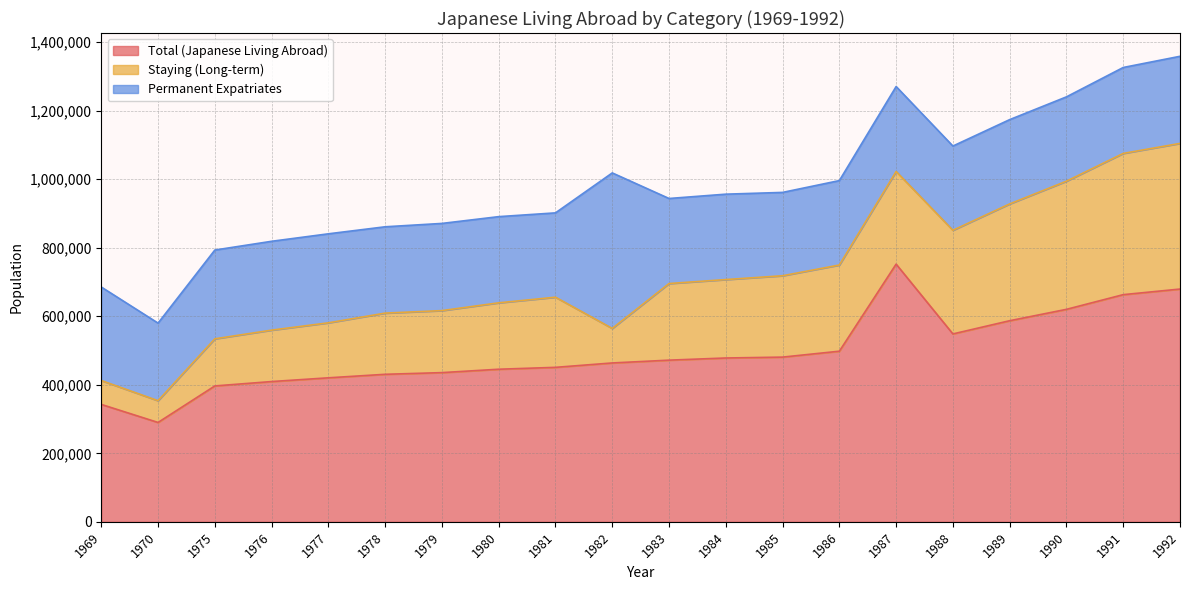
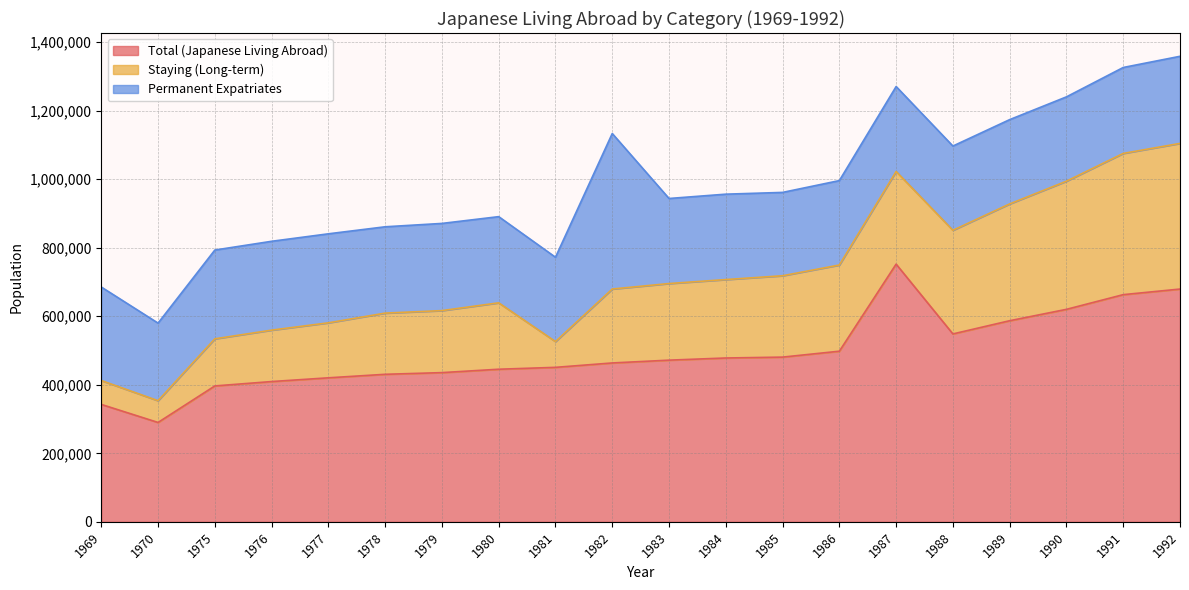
Staying (Long-term), 1981: 200,000 -> 80,000
Staying (Long-term), 1982: 100,000 -> 220,000
